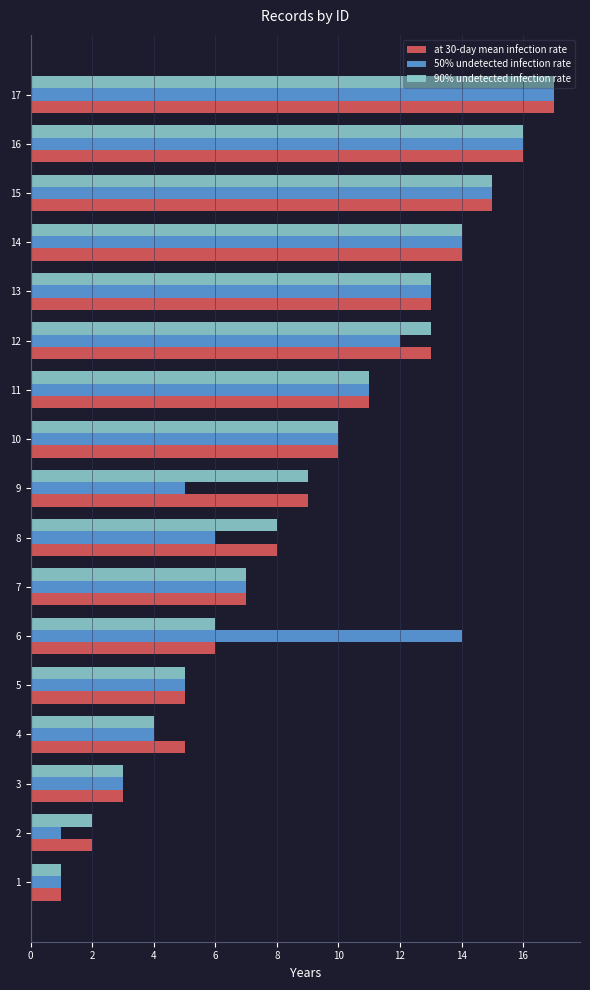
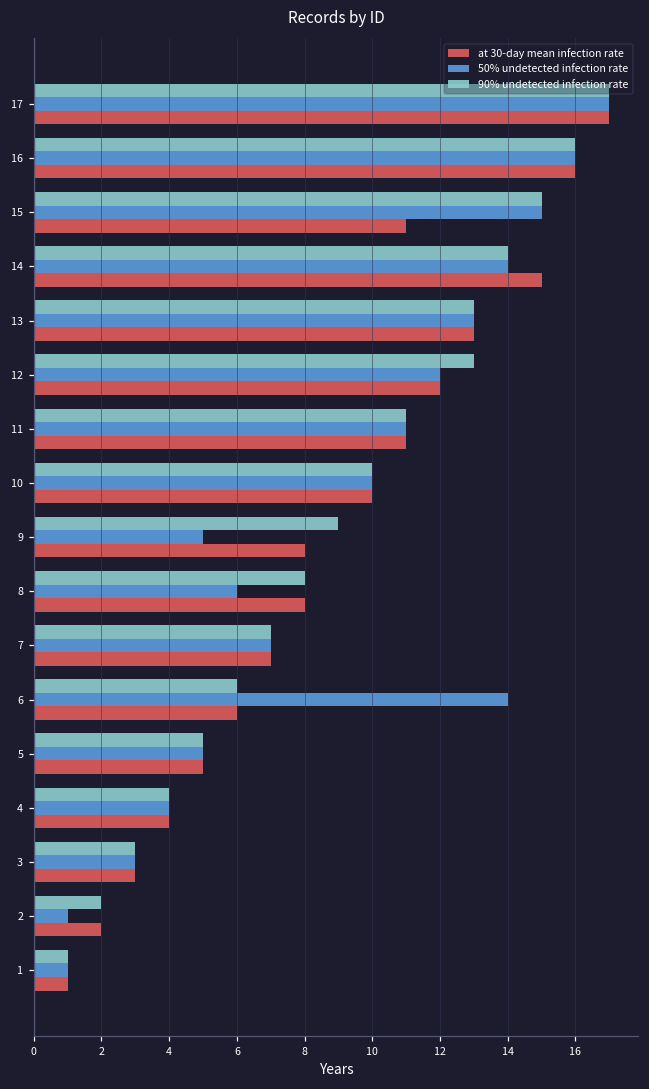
at 30-day mean infection rate, 15: 15 -> 11
at 30-day mean infection rate, 14: 14 -> 15
at 30-day mean infection rate, 12: 13 -> 12
at 30-day mean infection rate, 9: 9 -> 8
at 30-day mean infection rate, 4: 5 -> 4
